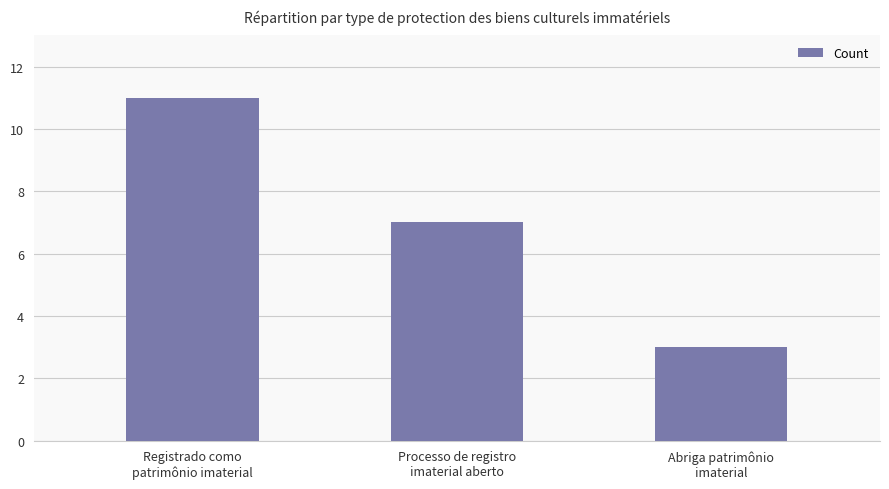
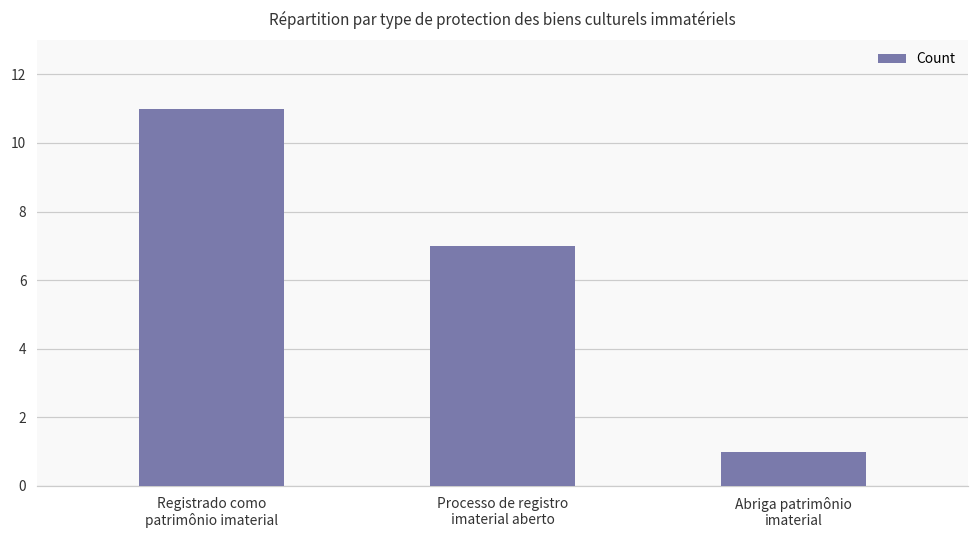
Abriga patrimônio imaterial: 3 -> 1
